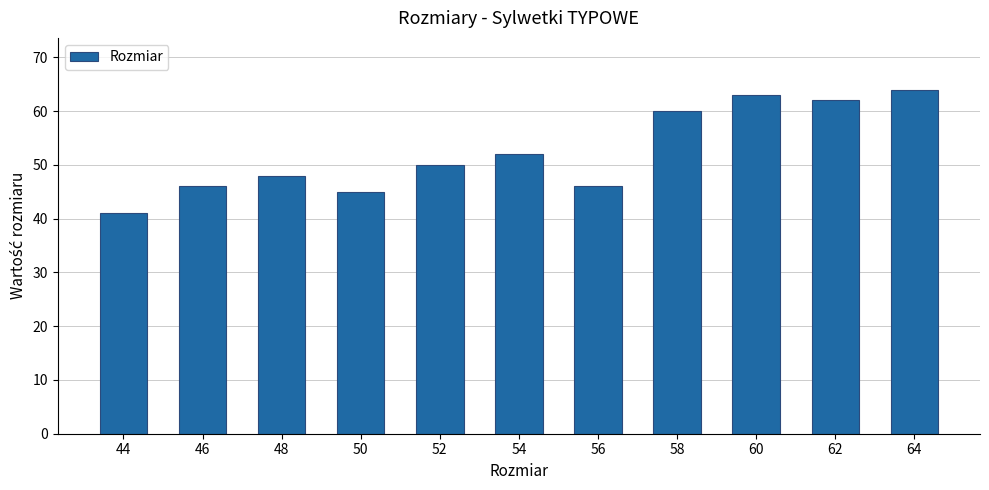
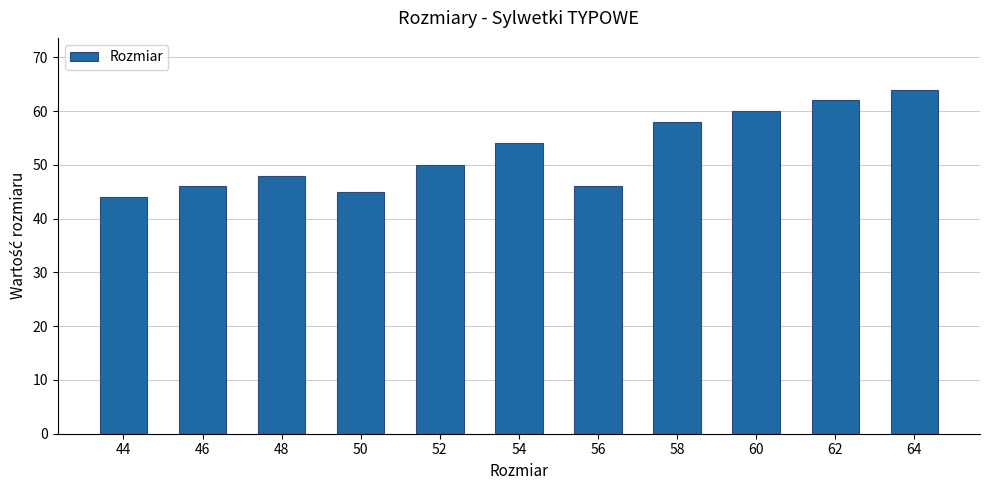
44: 41 -> 44
54: 52 -> 54
58: 60 -> 58
60: 63 -> 60
